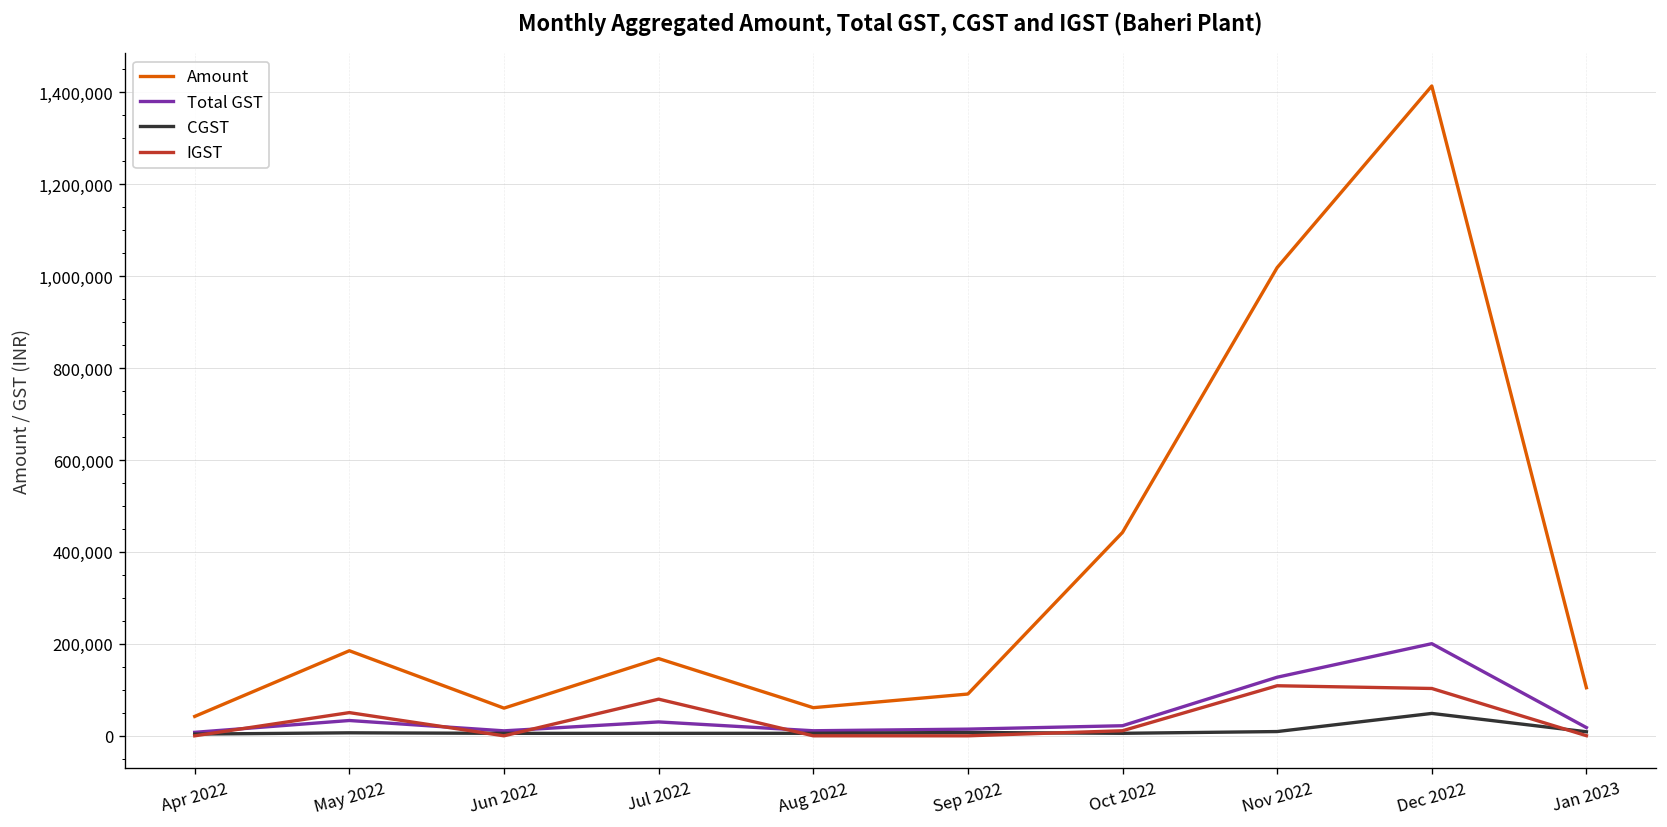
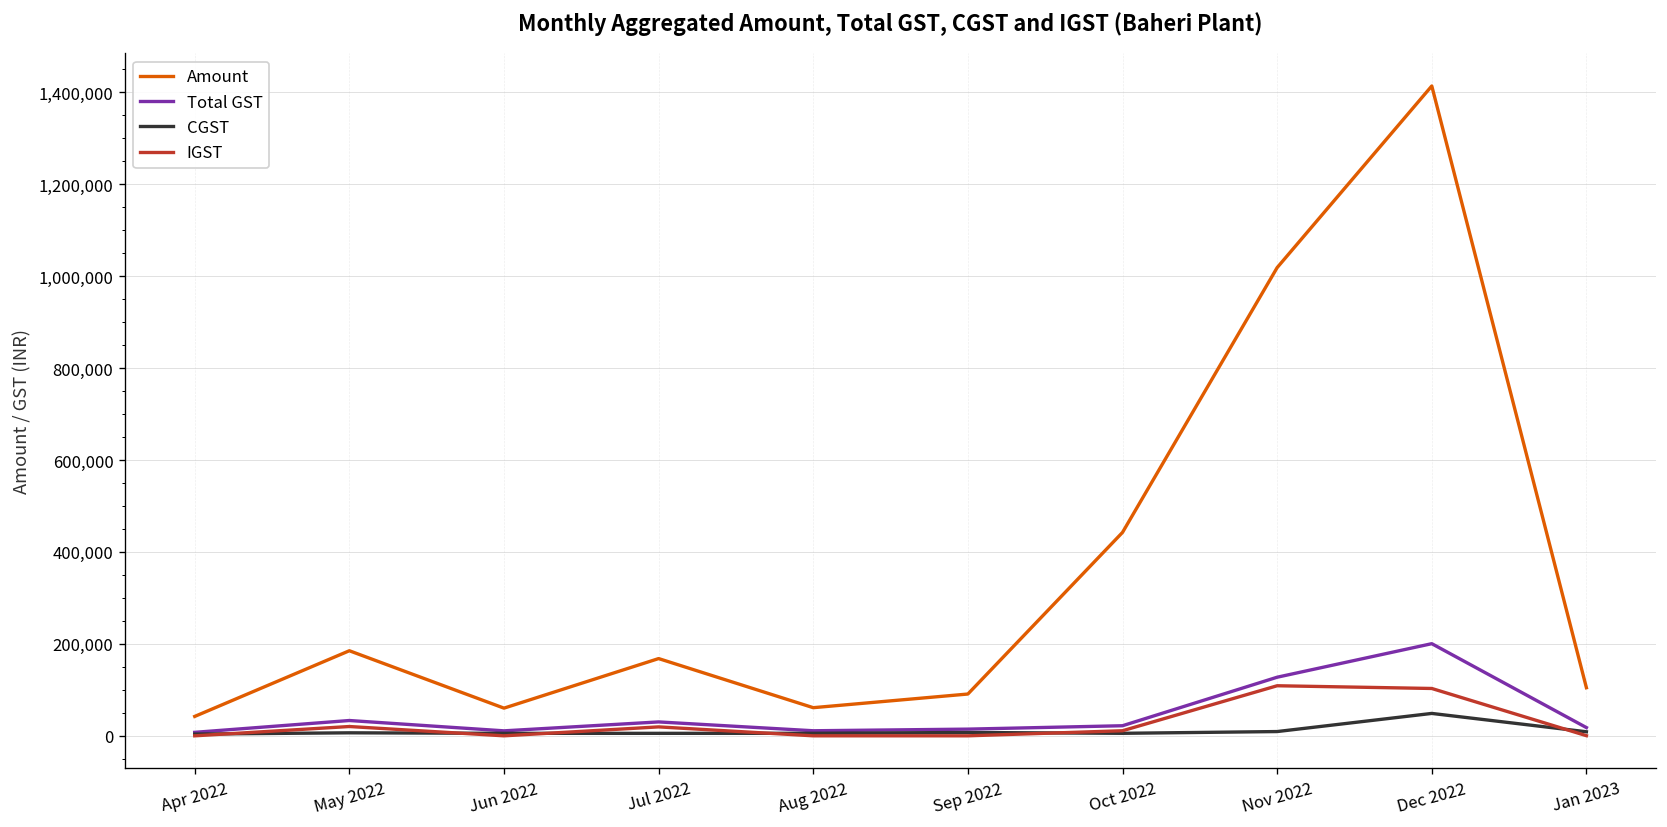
IGST, May 2022: 50,000 -> 20,000
IGST, Jul 2022: 80,000 -> 20,000
